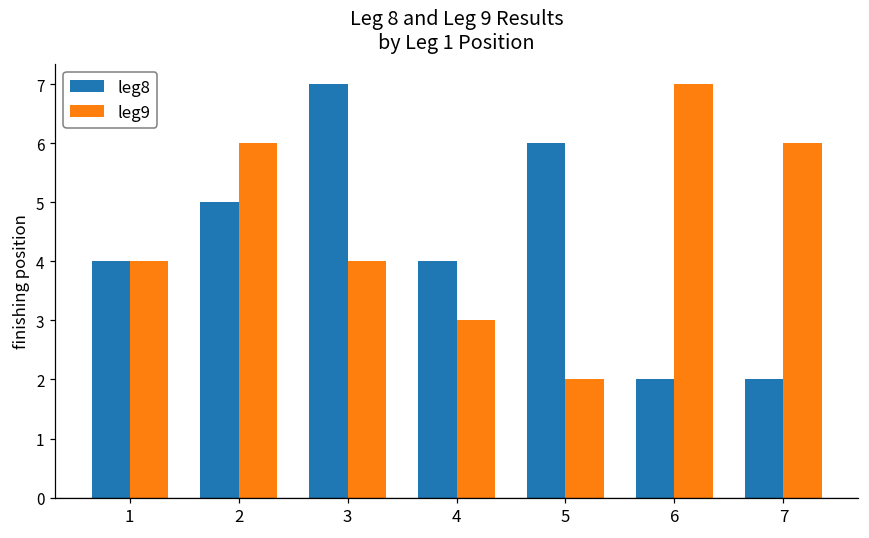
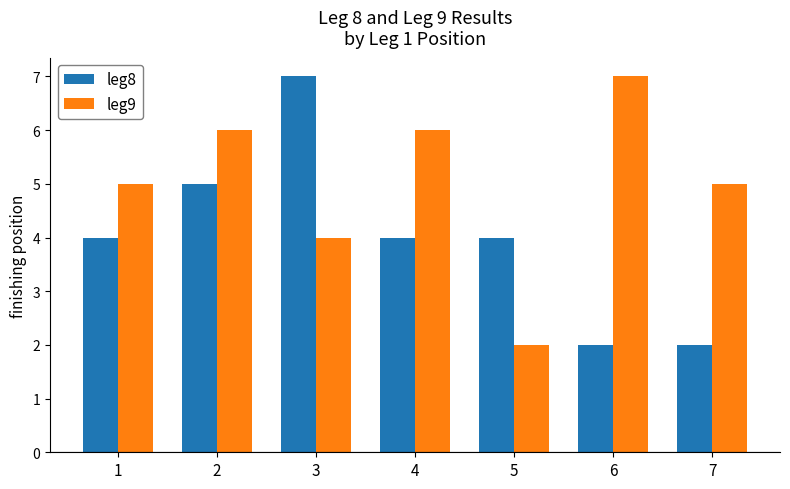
leg9, 1: 4 -> 5
leg9, 4: 3 -> 6
leg8, 5: 6 -> 4
leg9, 7: 6 -> 5
